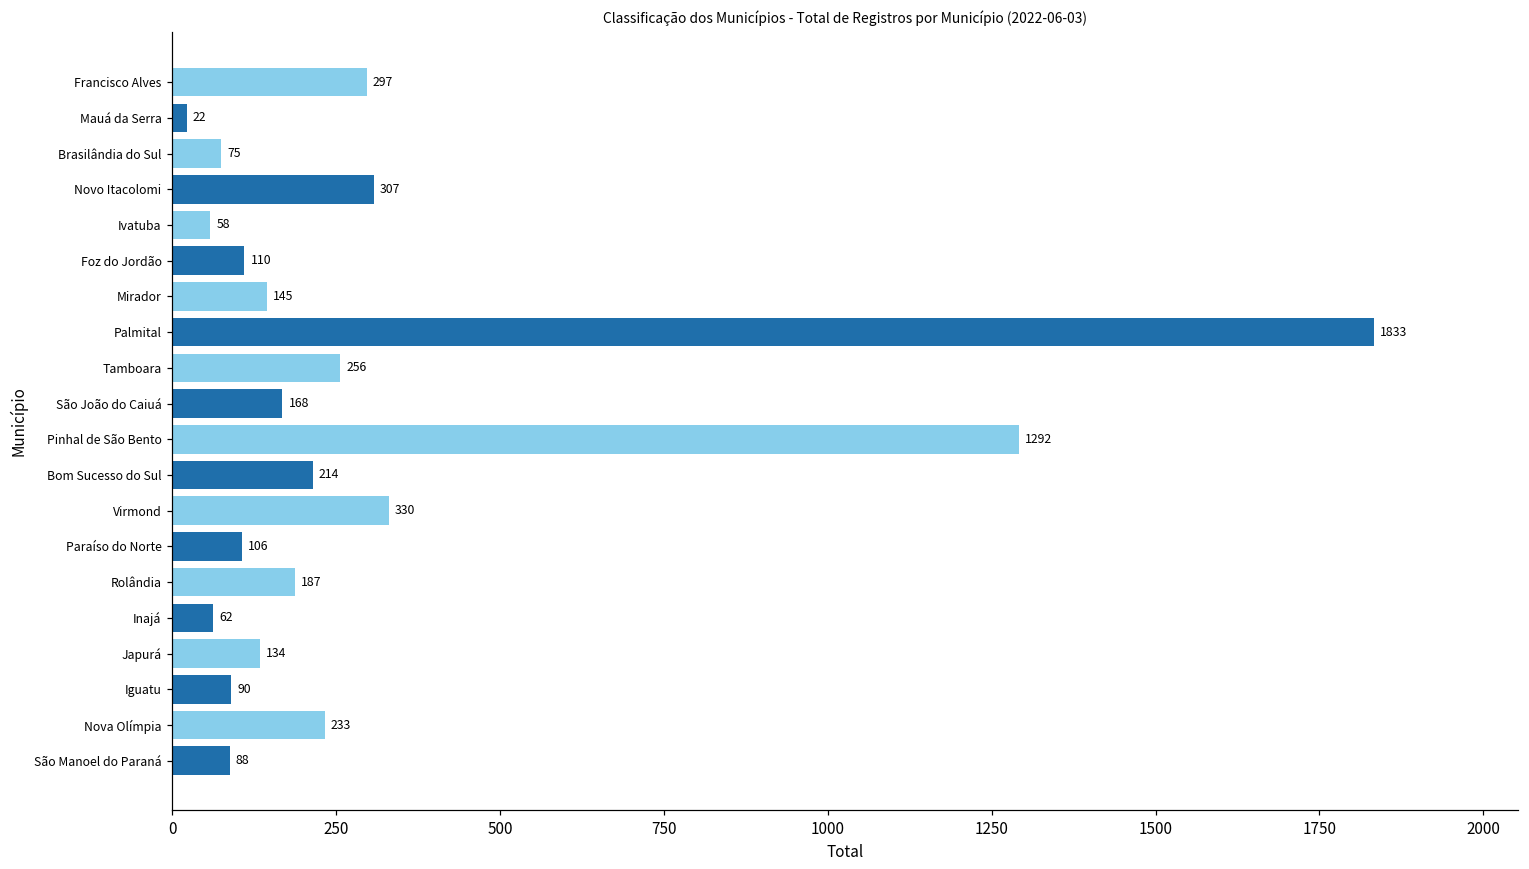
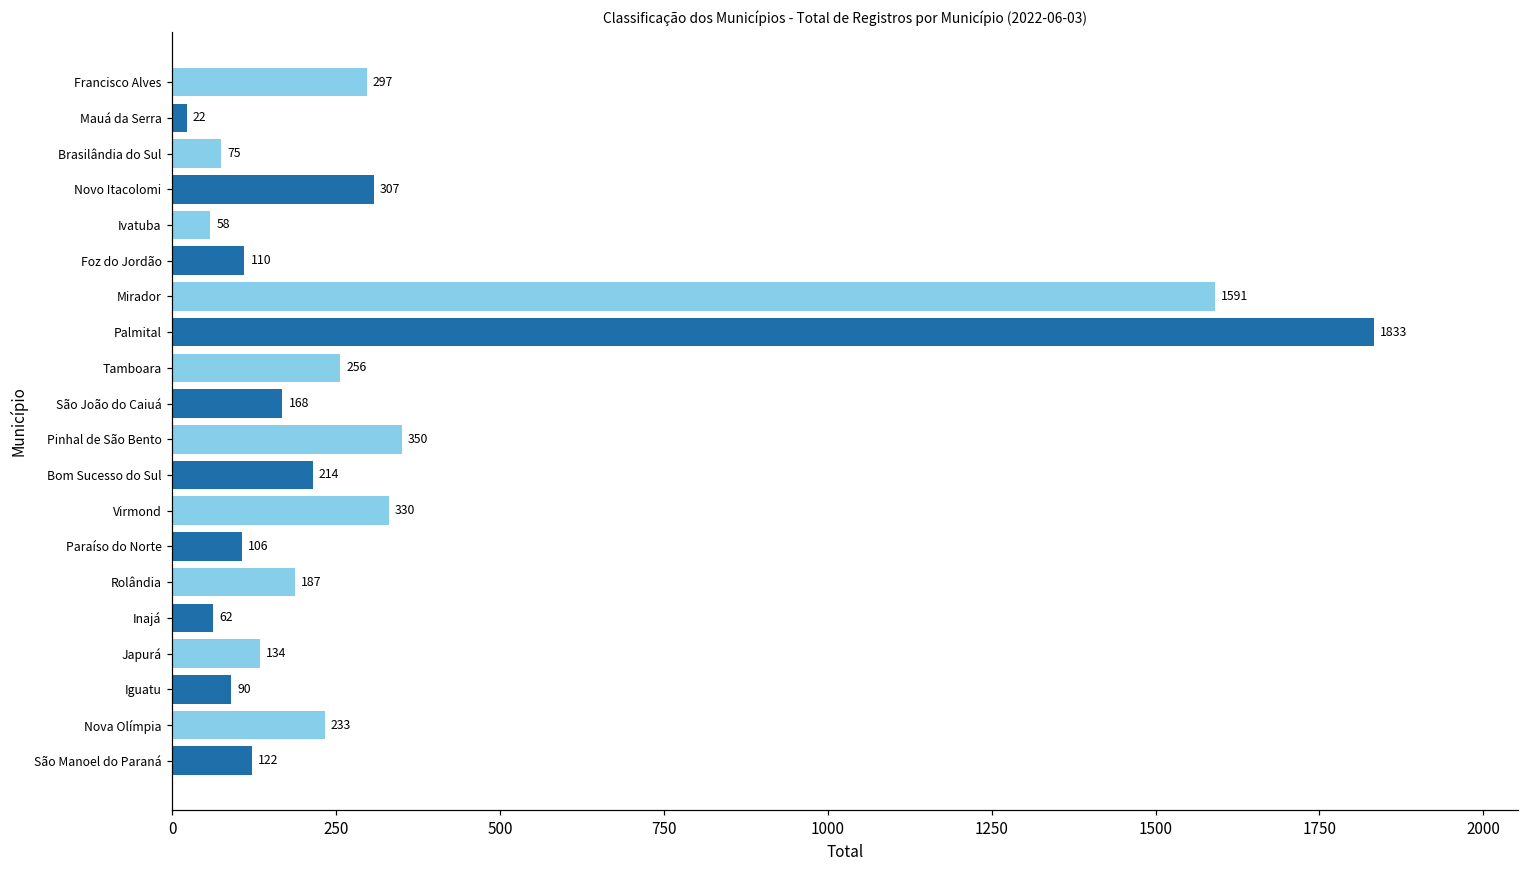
Mirador: 145 -> 1591
Pinhal de São Bento: 1292 -> 350
São Manoel do Paraná: 88 -> 122
